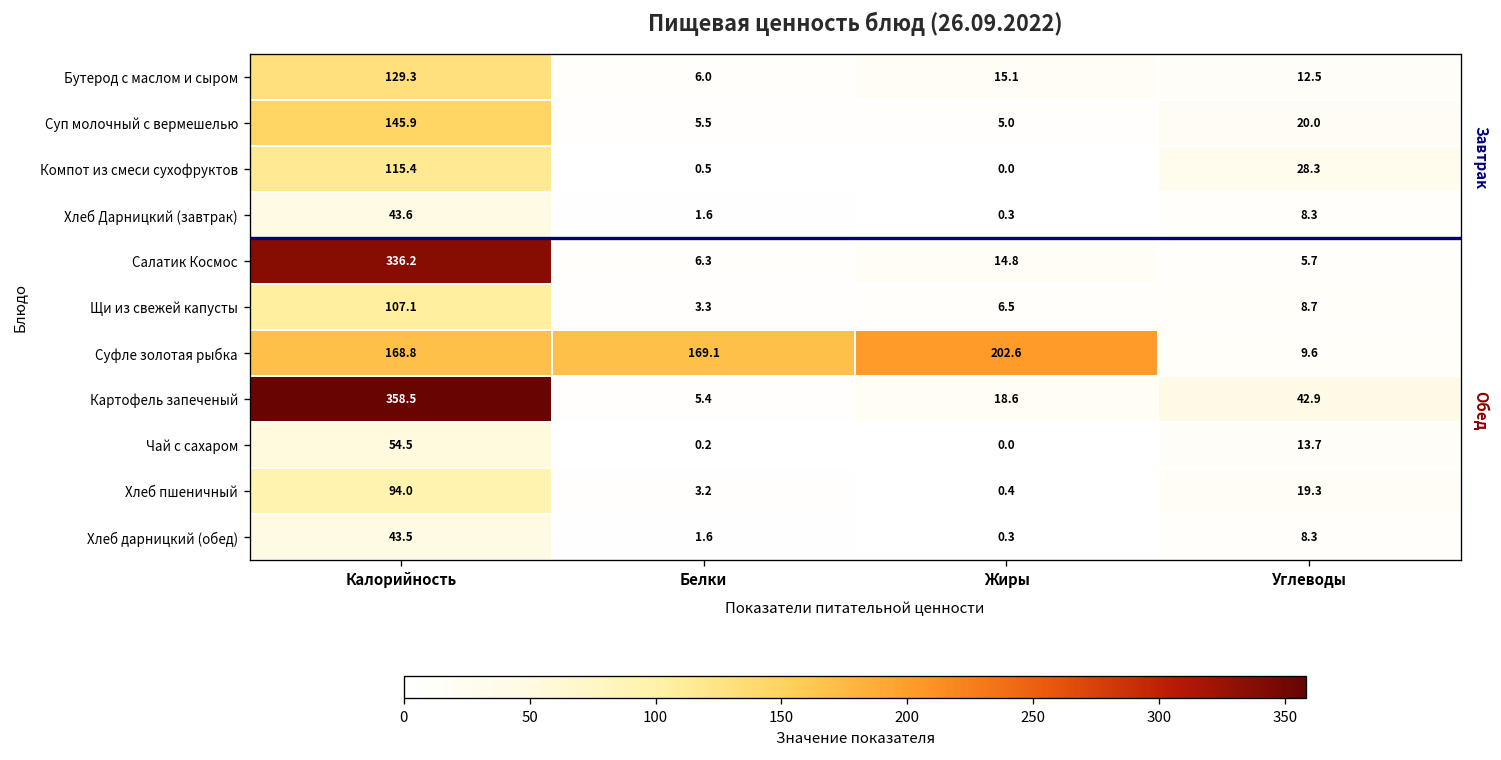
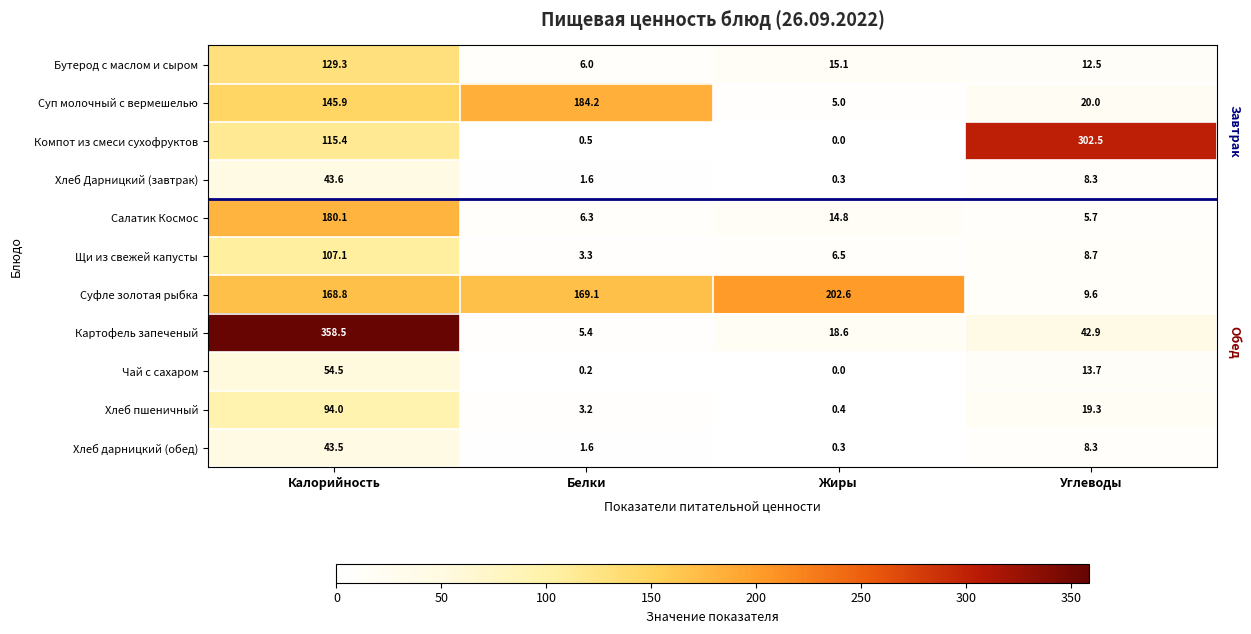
Суп молочный с вермешелью, Белки: 5.5 -> 184.2
Компот из смеси сухофруктов, Углеводы: 28.3 -> 302.5
Салатик Космос, Калорийность: 336.2 -> 180.1
